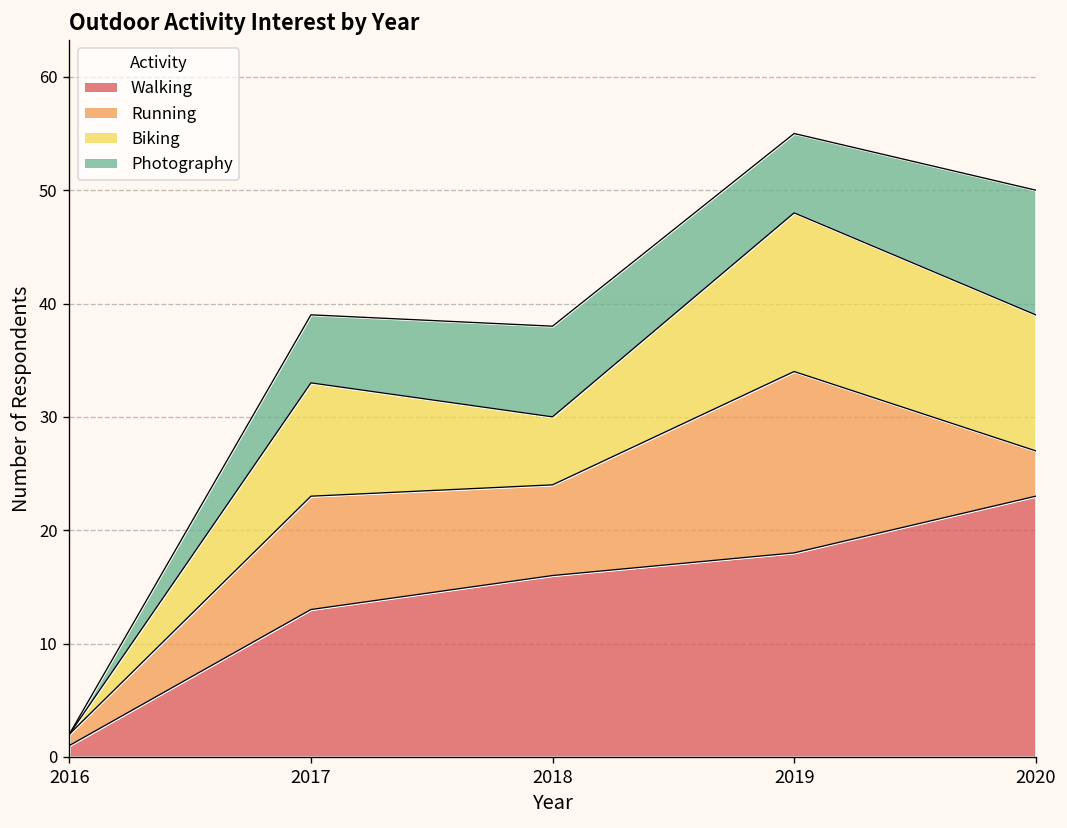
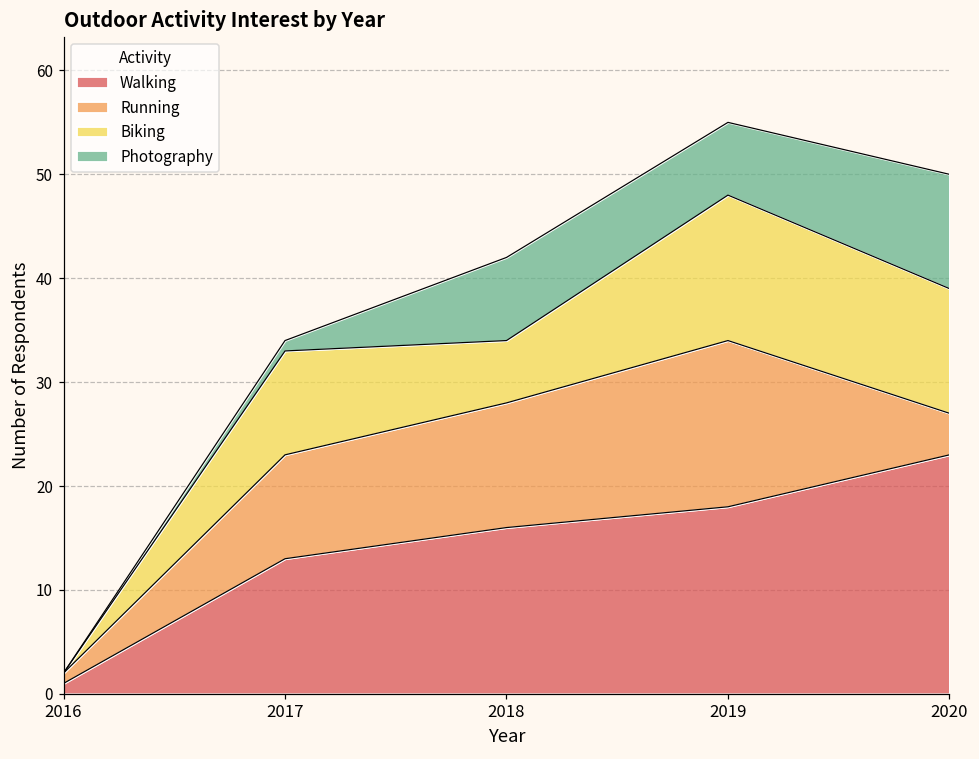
Photography, 2017: 6 -> 1
Running, 2018: 8 -> 12
